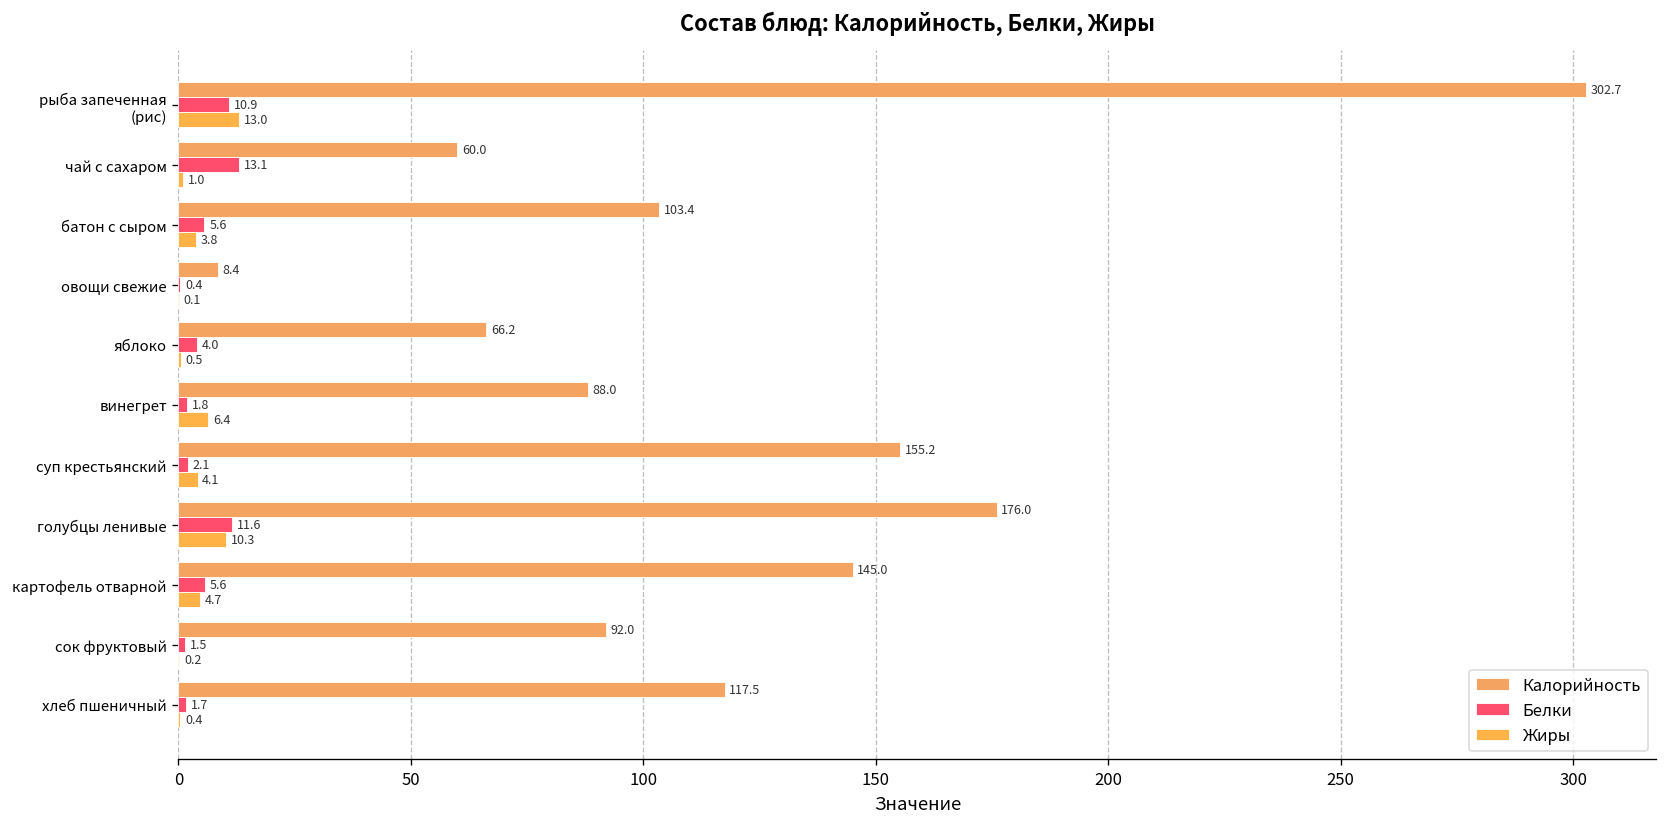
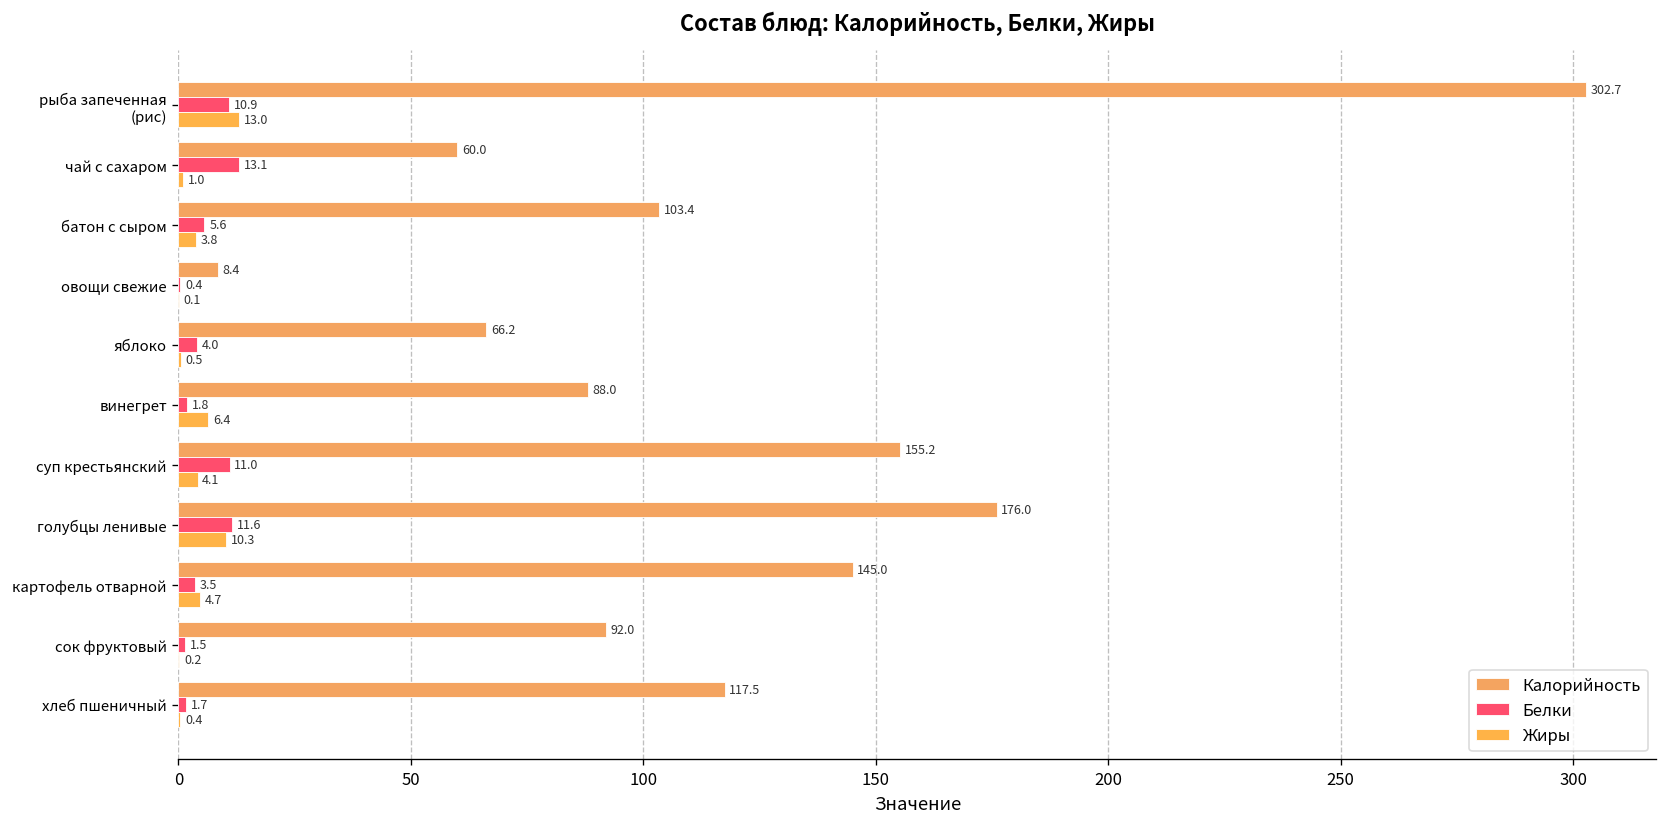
Белки, суп крестьянский: 2.1 -> 11.0
Белки, картофель отварной: 5.6 -> 3.5
